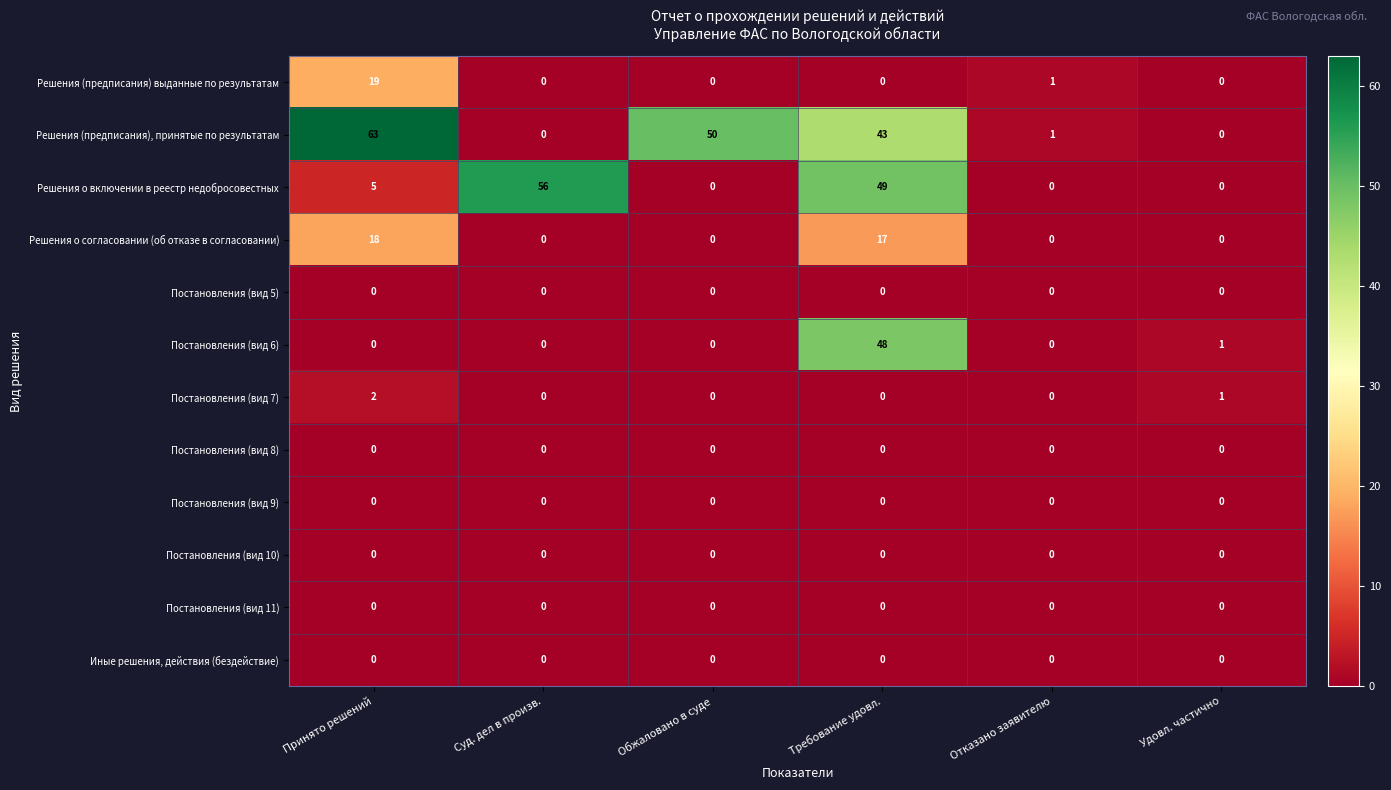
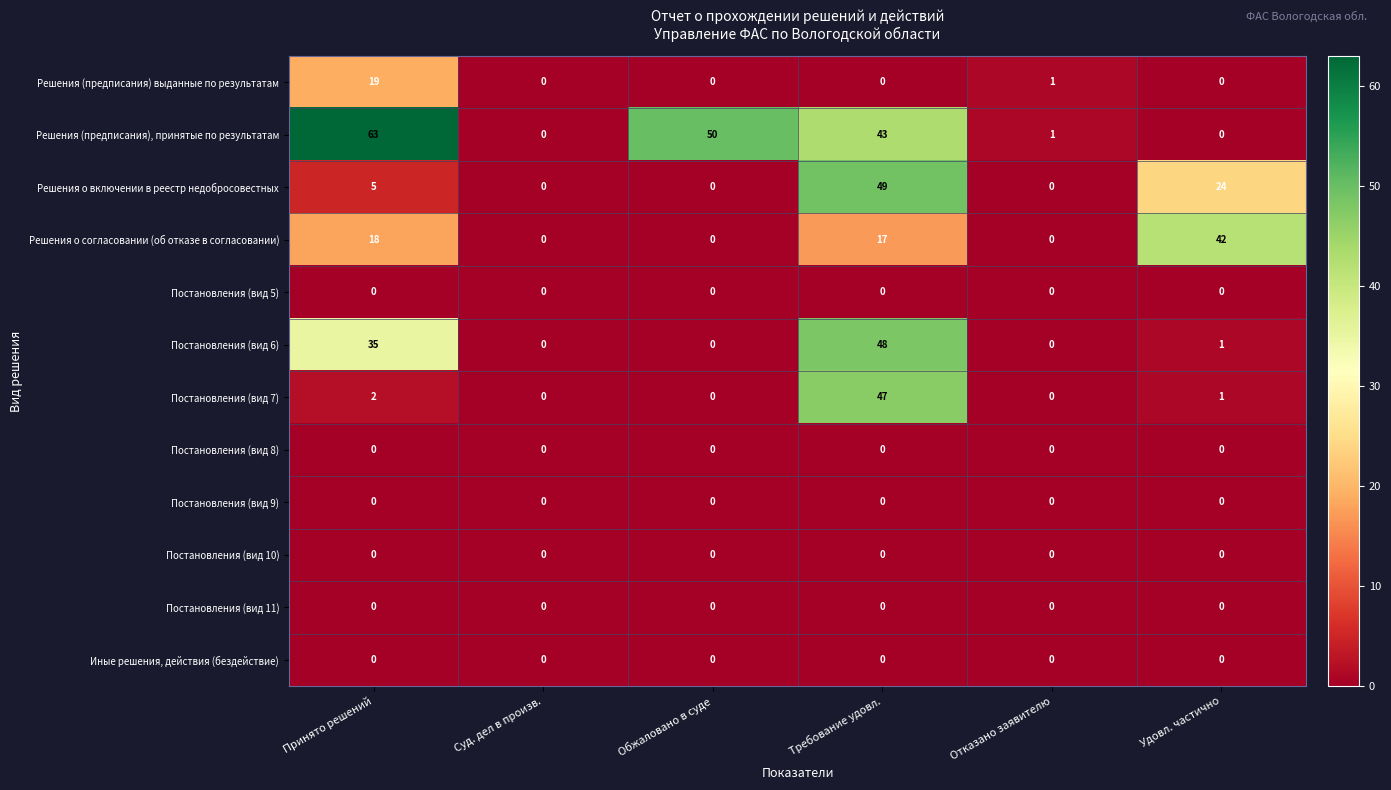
Решения о включении в реестр недобросовестных, Суд. дел в произв.: 56 -> 0
Решения о включении в реестр недобросовестных, Удовл. частично: 0 -> 24
Решения о согласовании (об отказе в согласовании), Удовл. частично: 0 -> 42
Постановления (вид 6), Принято решений: 0 -> 35
Постановления (вид 7), Требование удовл.: 0 -> 47
